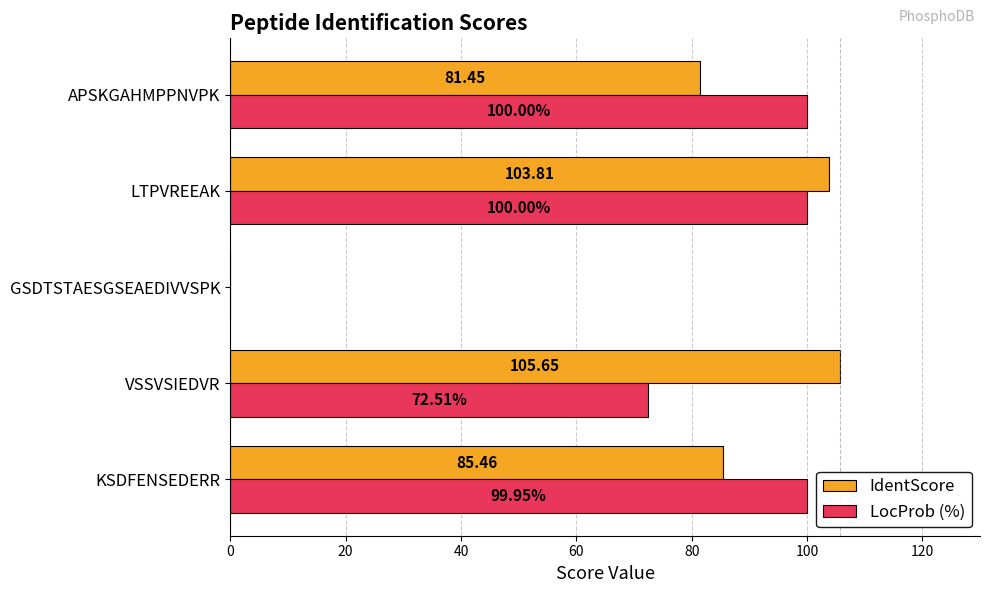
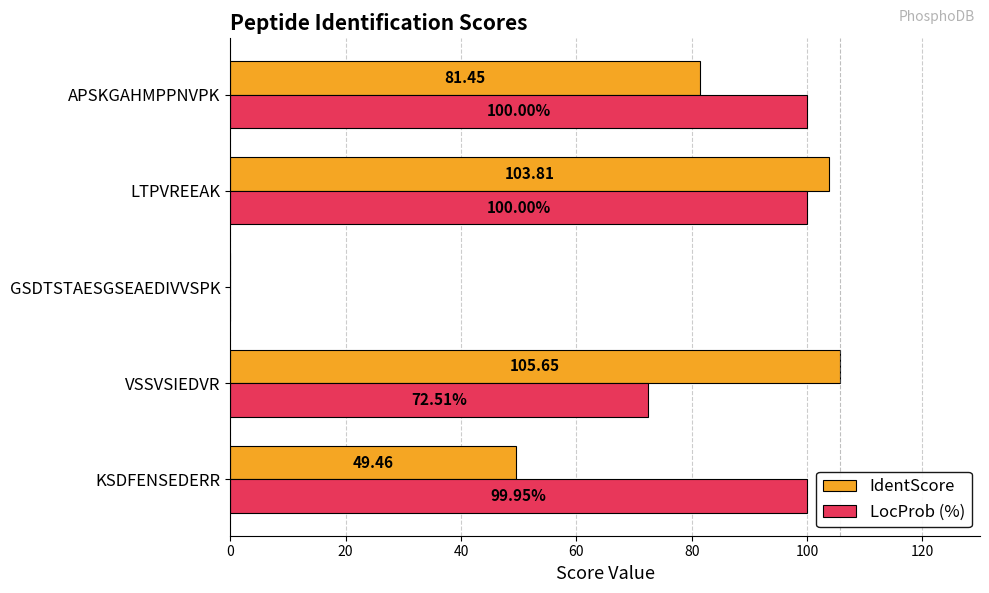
IdentScore, KSDFENSEDERR: 85.46 -> 49.46
